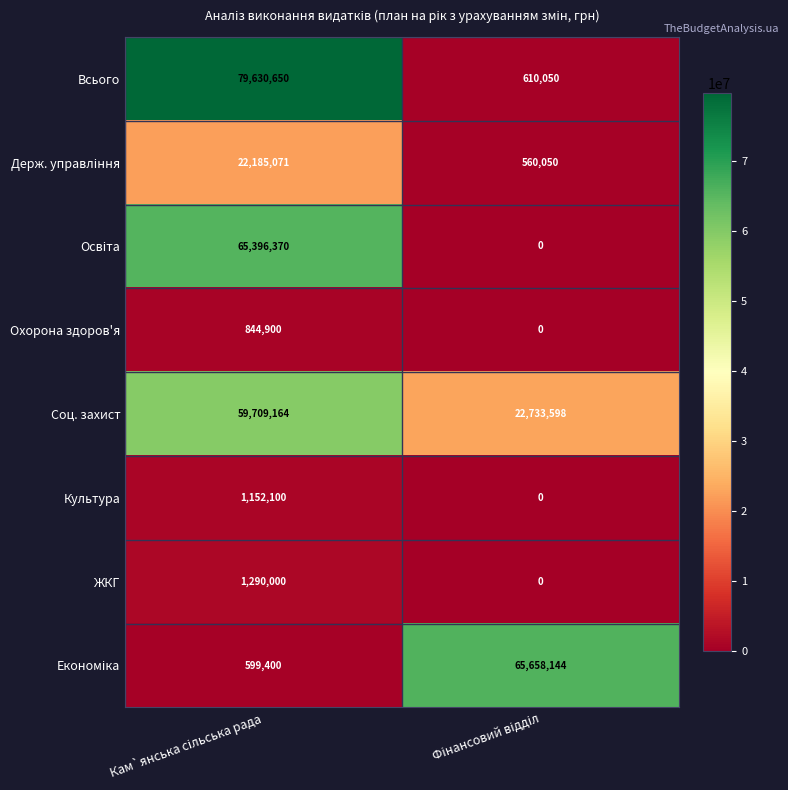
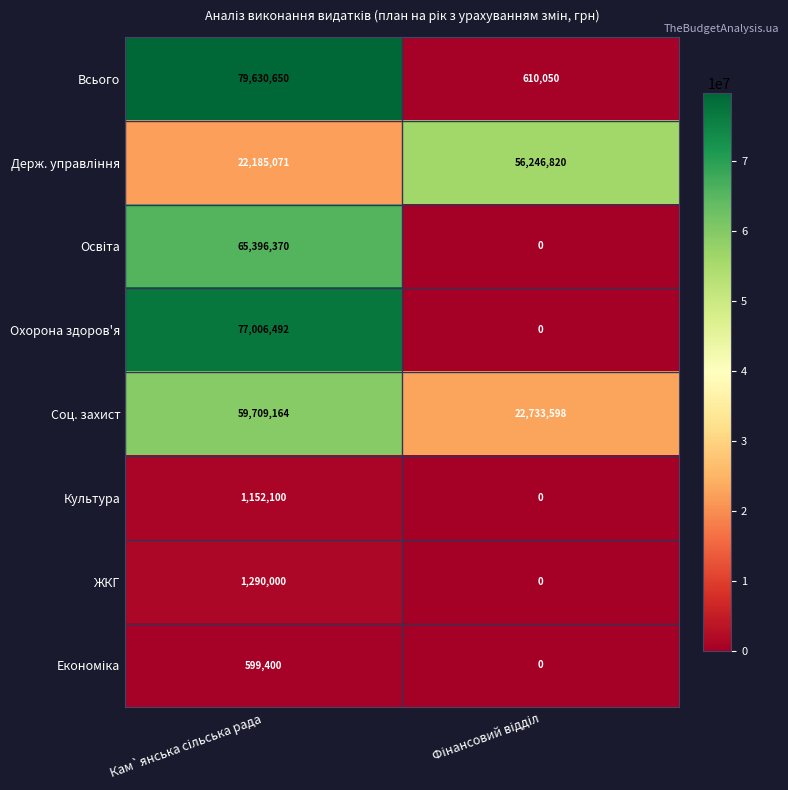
Держ. управління, Фінансовий відділ: 560,050 -> 56,246,820
Охорона здоров'я, Кам`янська сільська рада: 844,900 -> 77,006,492
Економіка, Фінансовий відділ: 65,658,144 -> 0
